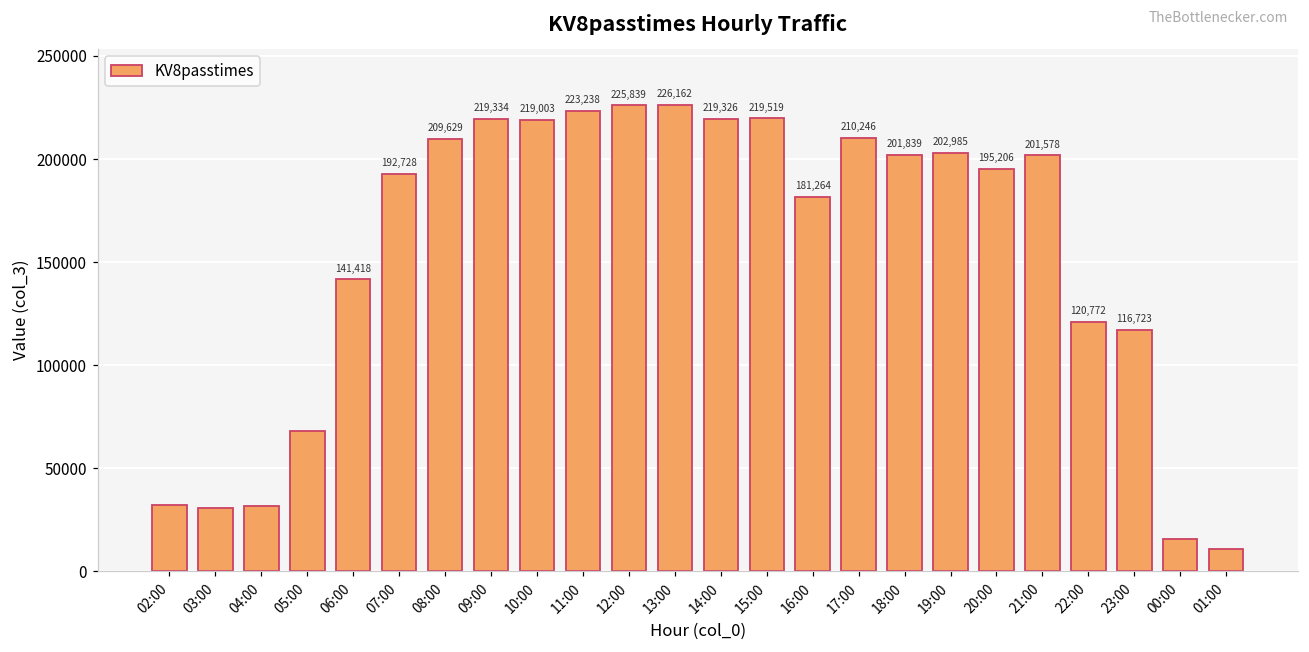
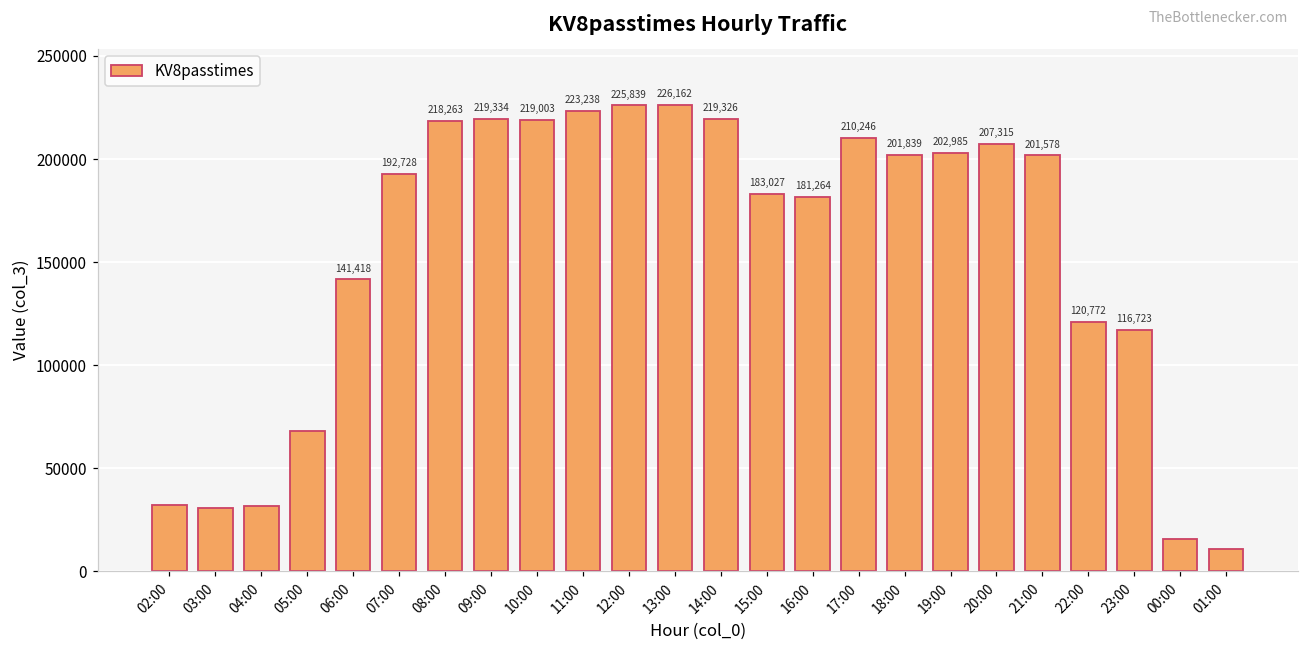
08:00: 209,629 -> 218,263
15:00: 219,519 -> 183,027
20:00: 195,206 -> 207,315
